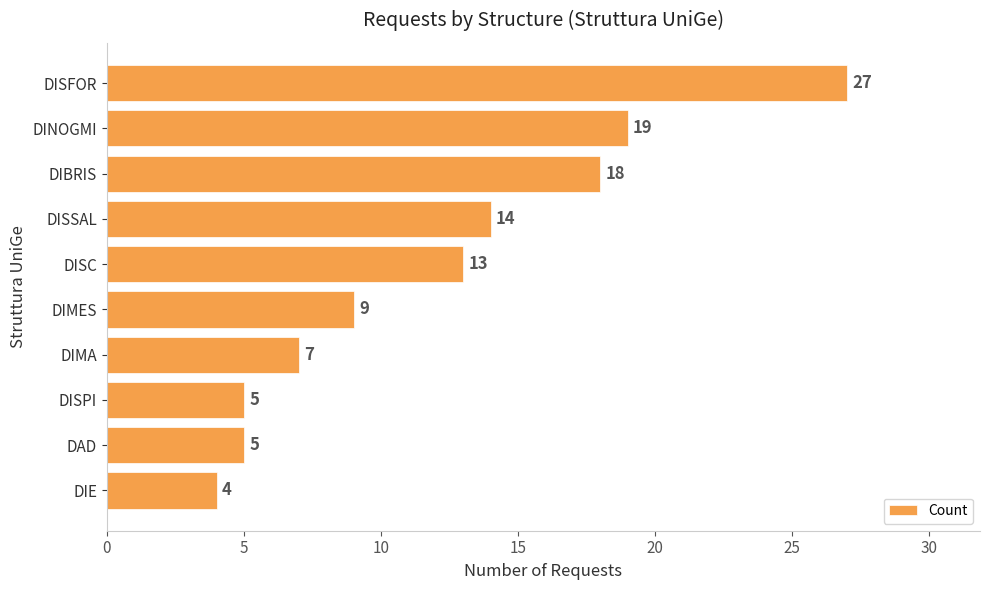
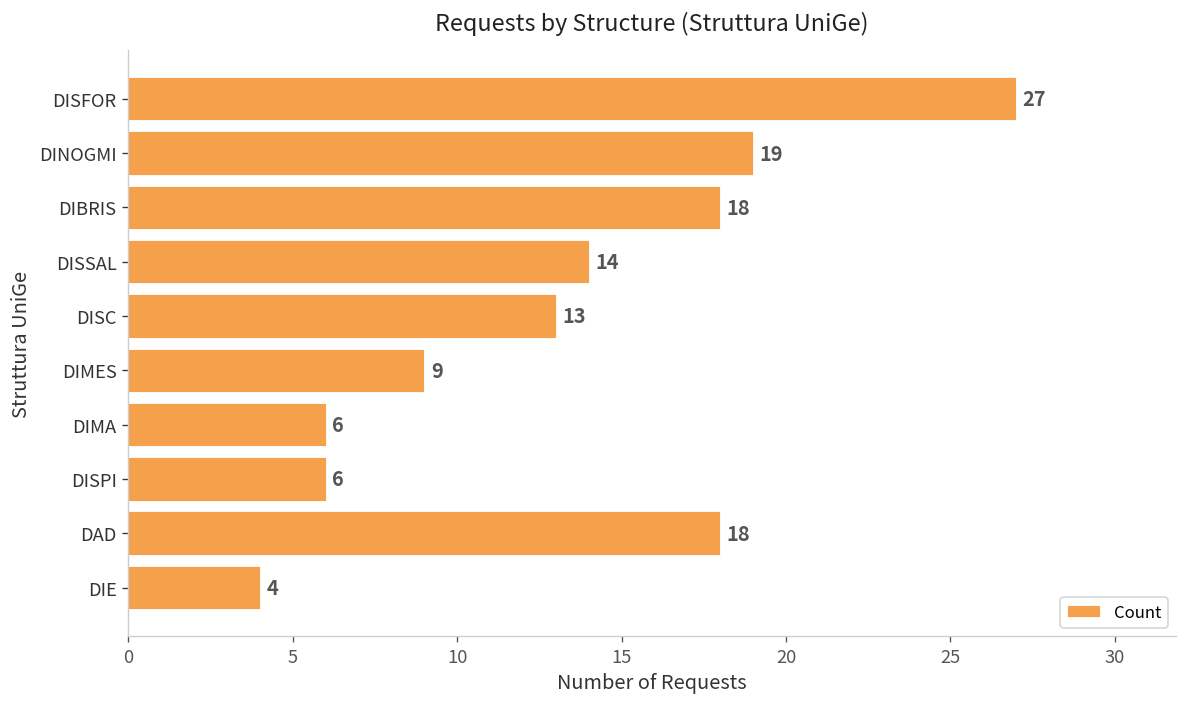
DIMA: 7 -> 6
DISPI: 5 -> 6
DAD: 5 -> 18
